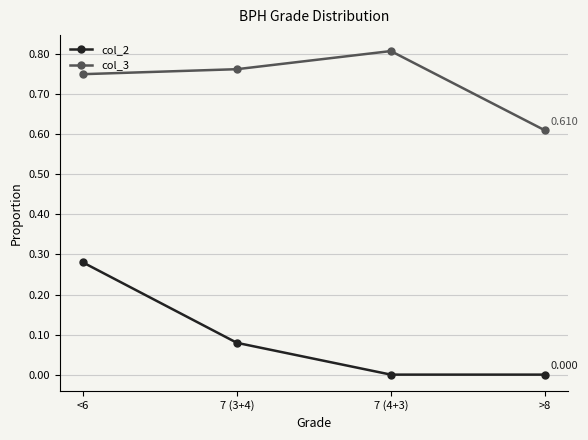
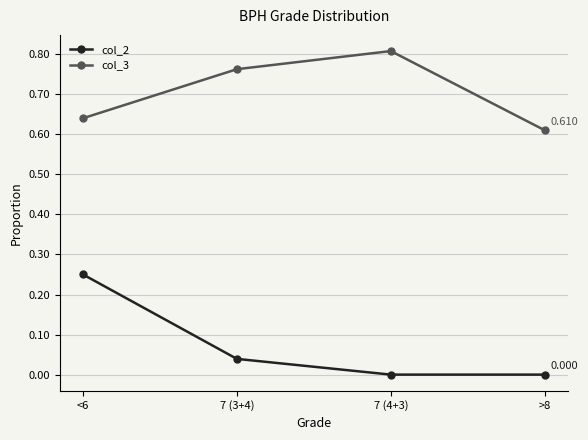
col_2, <6: 0.28 -> 0.25
col_3, <6: 0.75 -> 0.64
col_2, 7 (3+4): 0.08 -> 0.04
